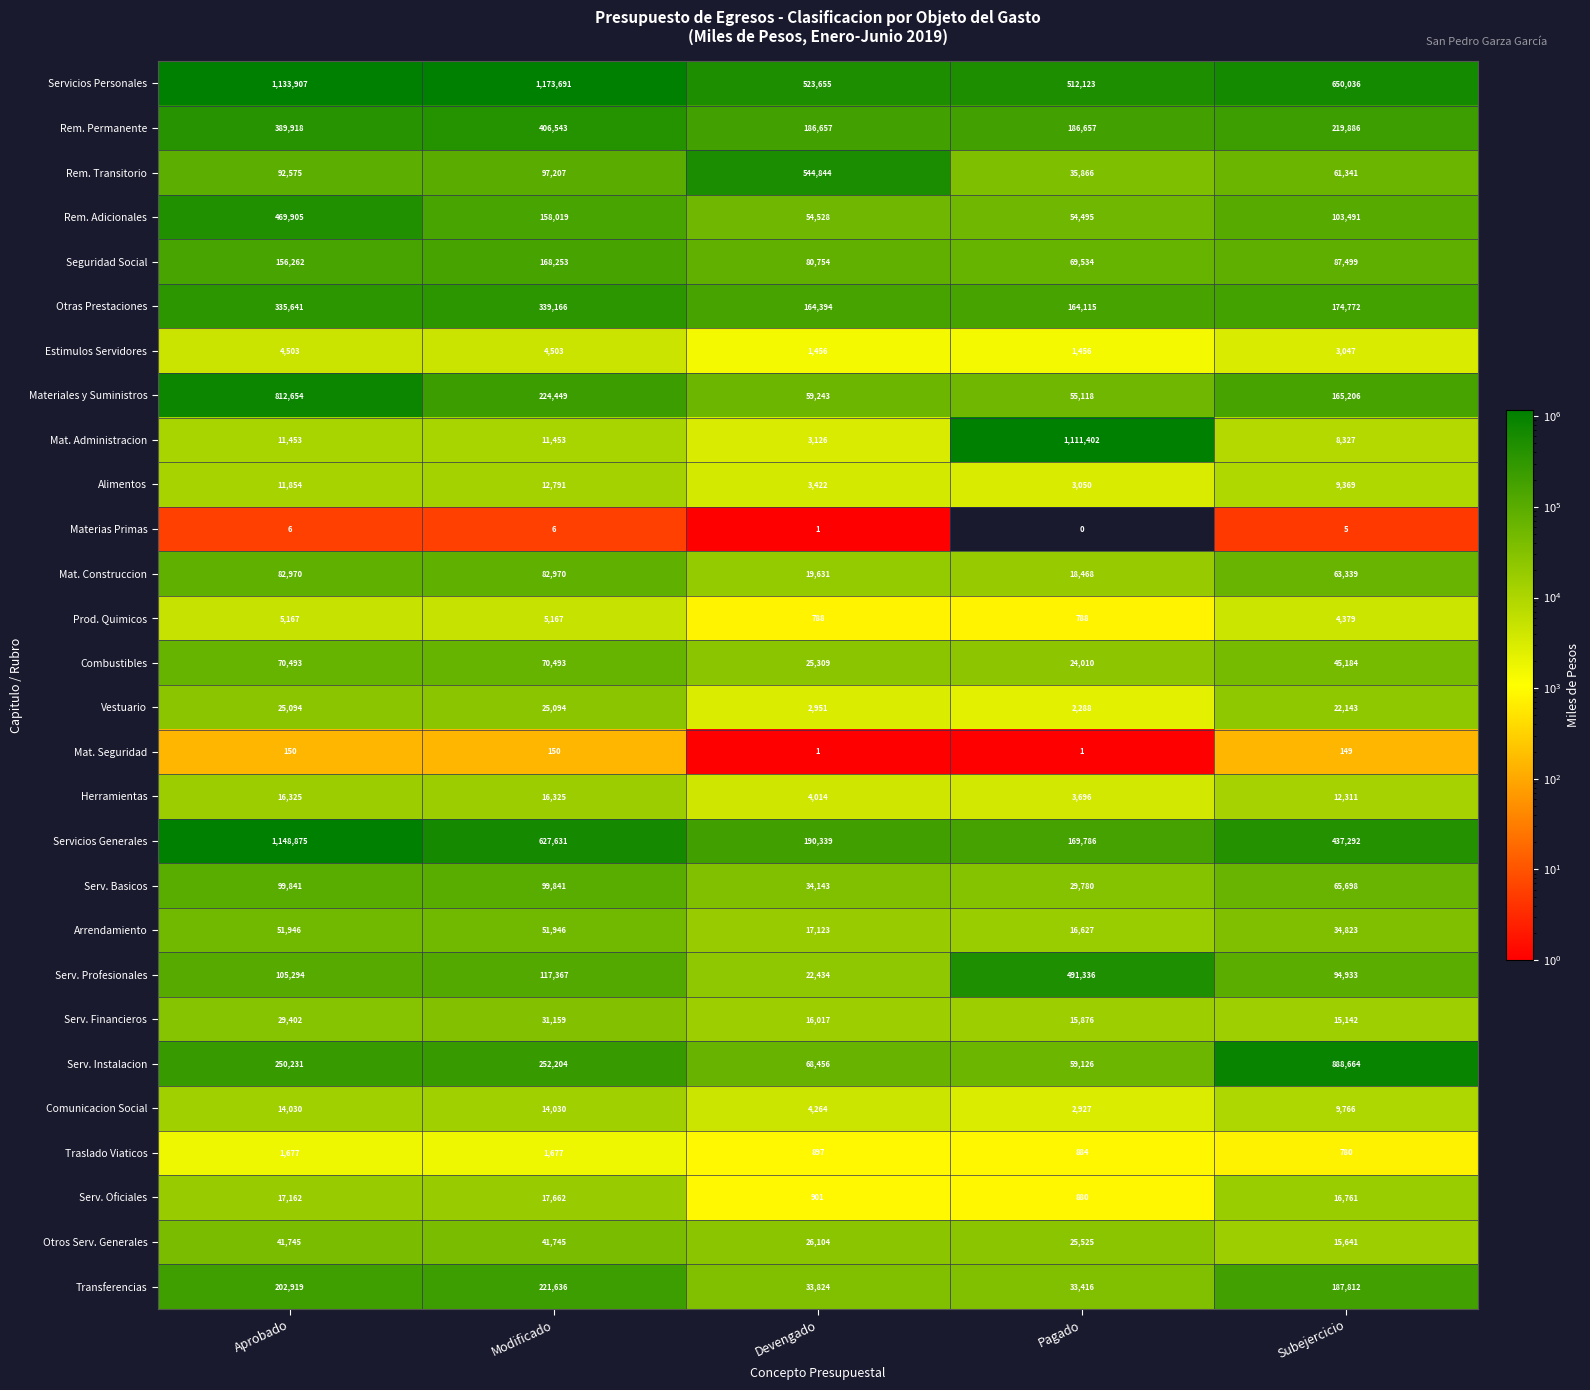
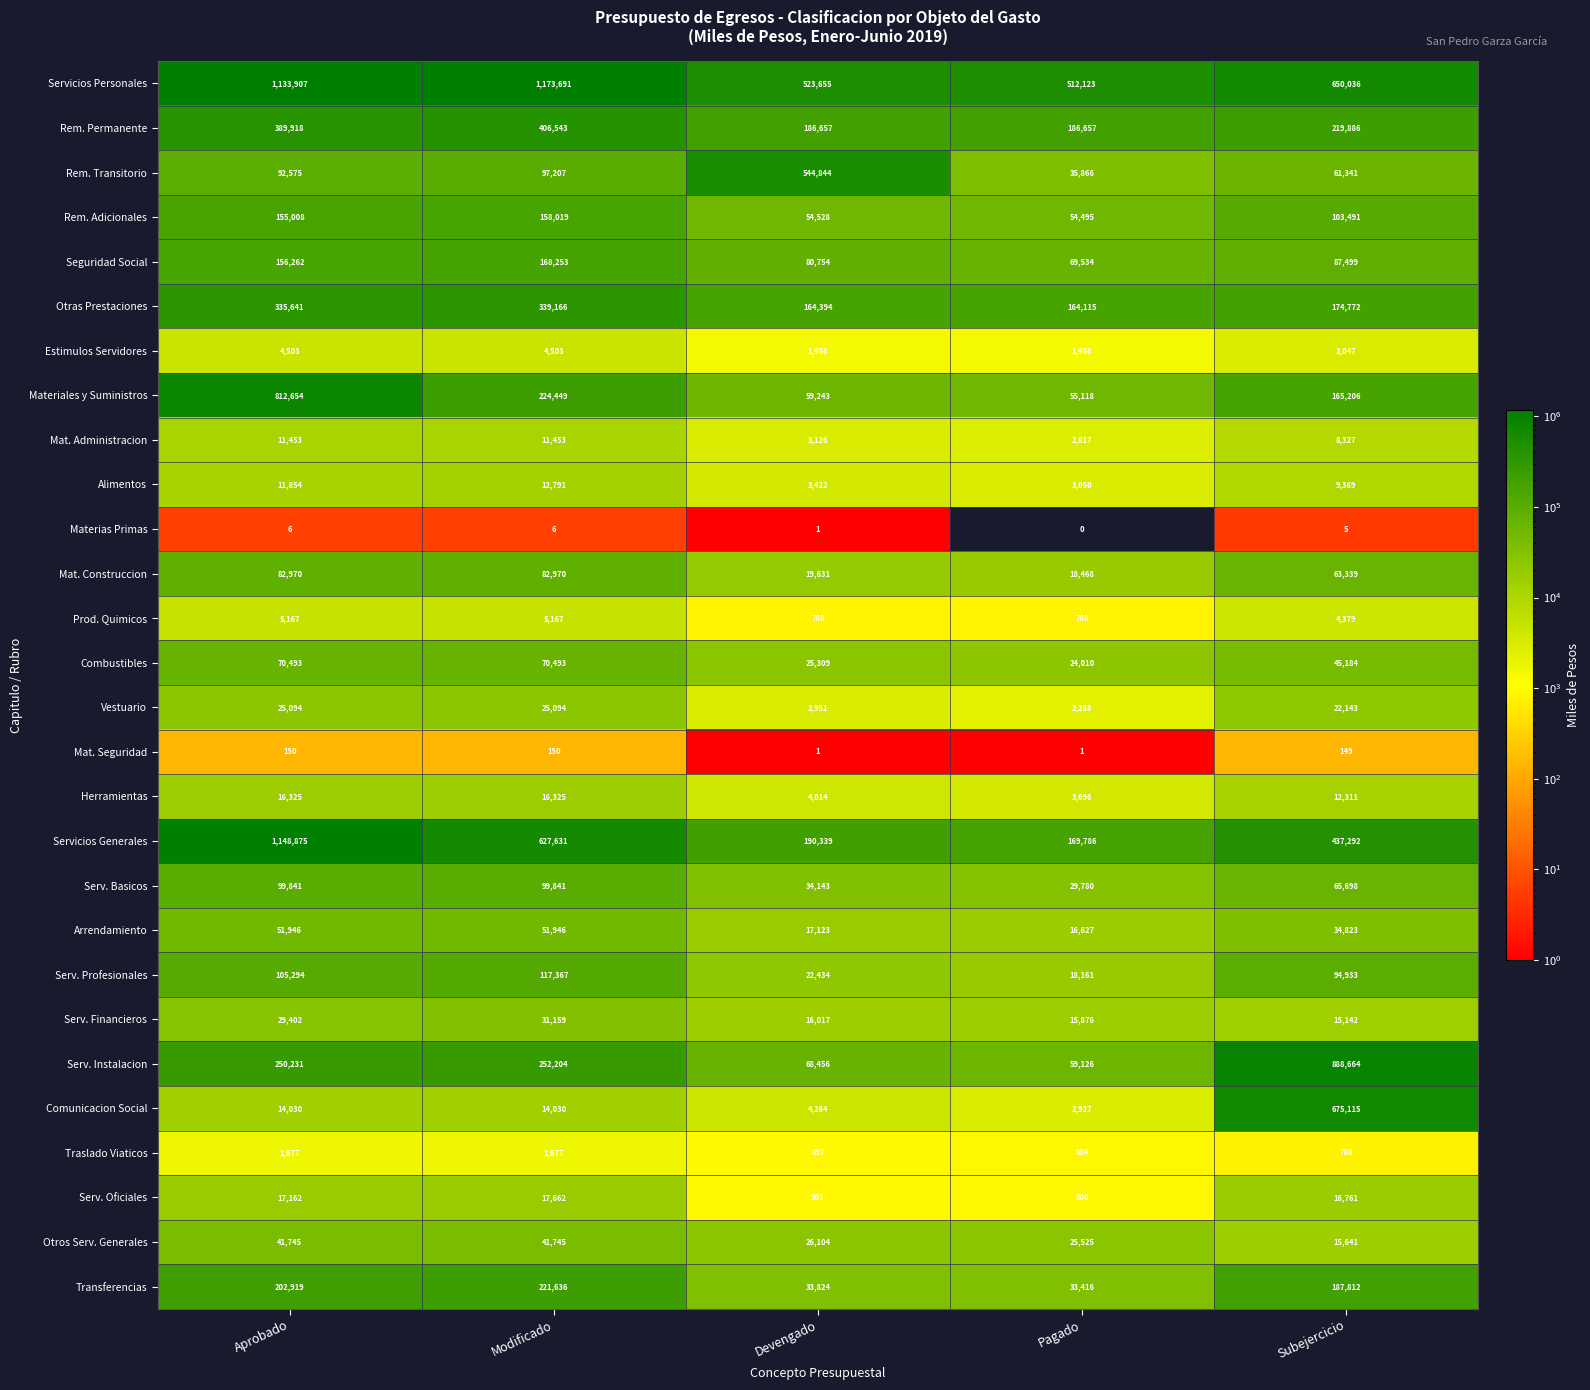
Rem. Adicionales, Aprobado: 469,905 -> 155,008
Mat. Administracion, Pagado: 1,111,402 -> 2,817
Serv. Profesionales, Pagado: 491,336 -> 18,161
Comunicacion Social, Subejercicio: 9,766 -> 675,115
